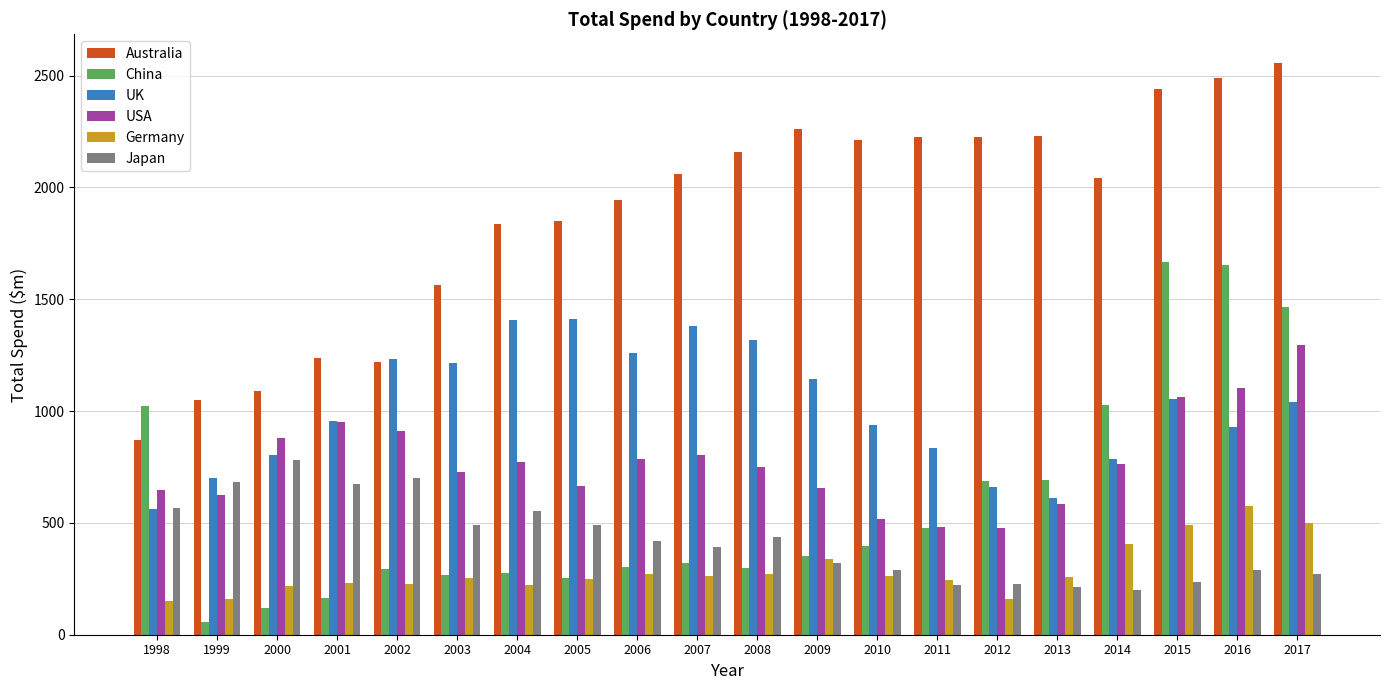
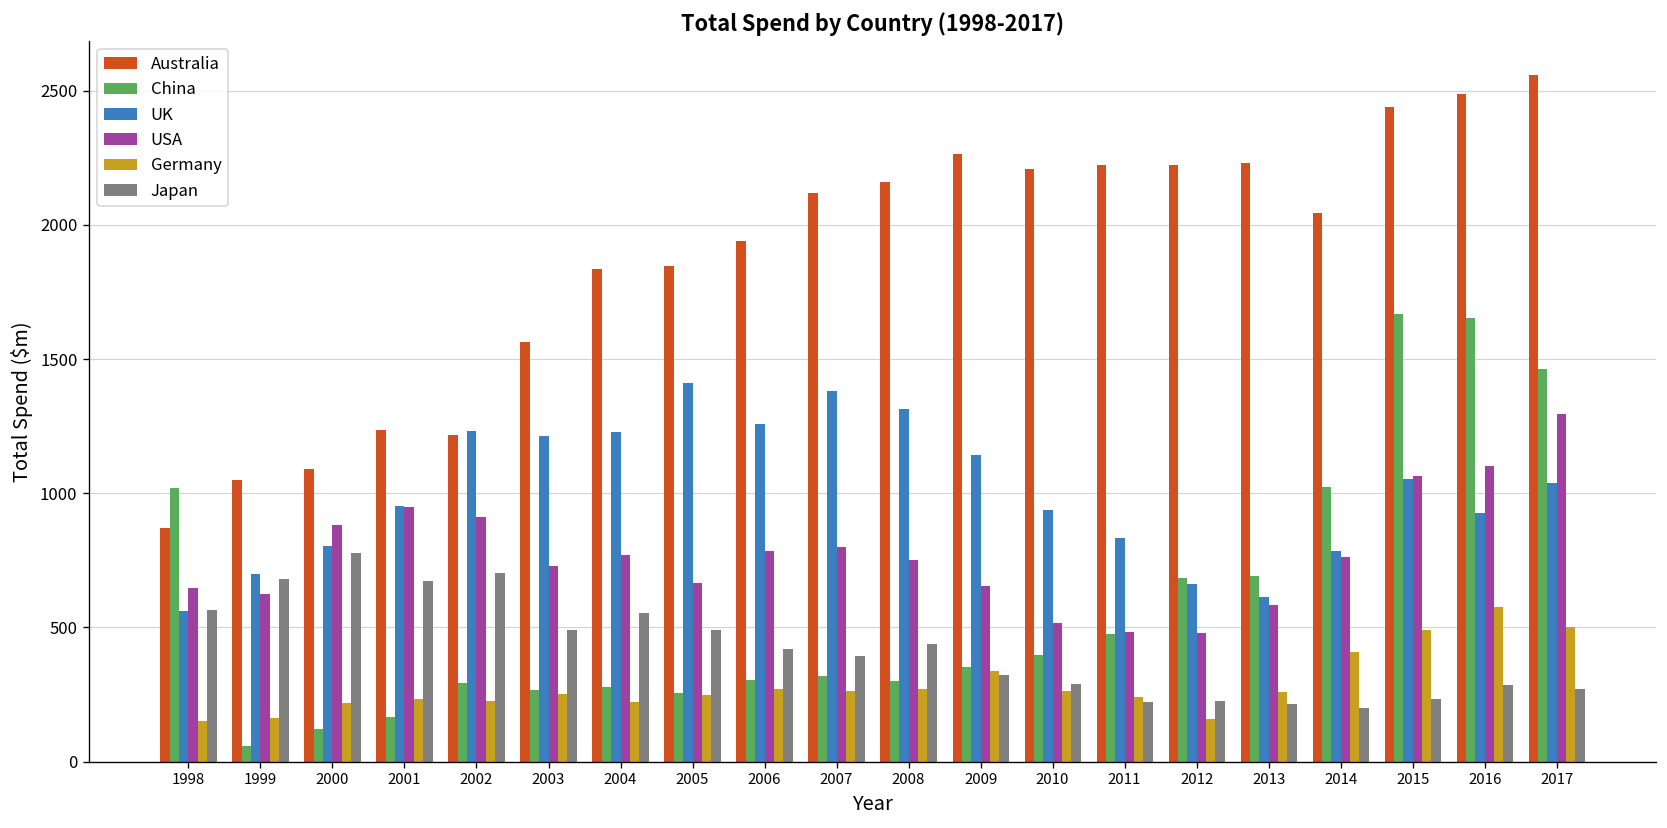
UK, 2004: 1410 -> 1230
Australia, 2007: 2060 -> 2120
